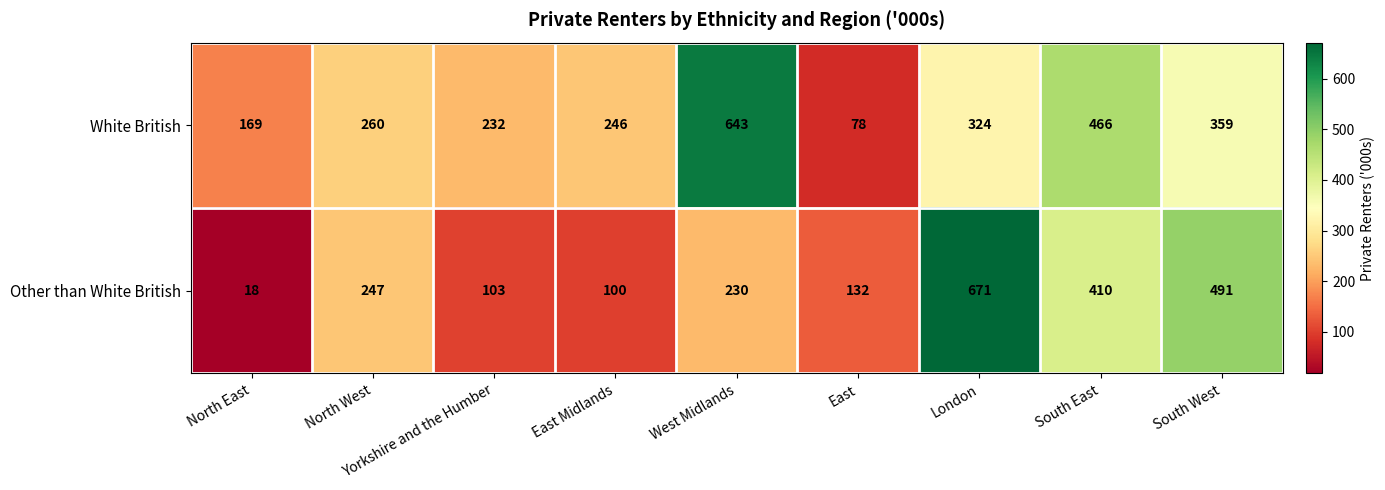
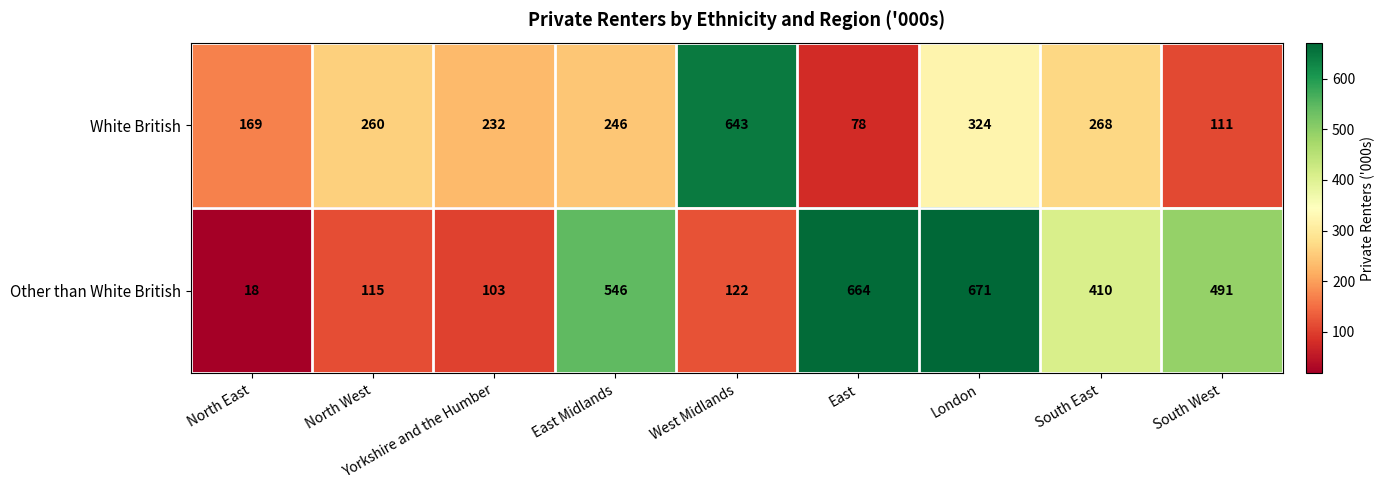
White British, South East: 466 -> 268
White British, South West: 359 -> 111
Other than White British, North West: 247 -> 115
Other than White British, East Midlands: 100 -> 546
Other than White British, West Midlands: 230 -> 122
Other than White British, East: 132 -> 664
